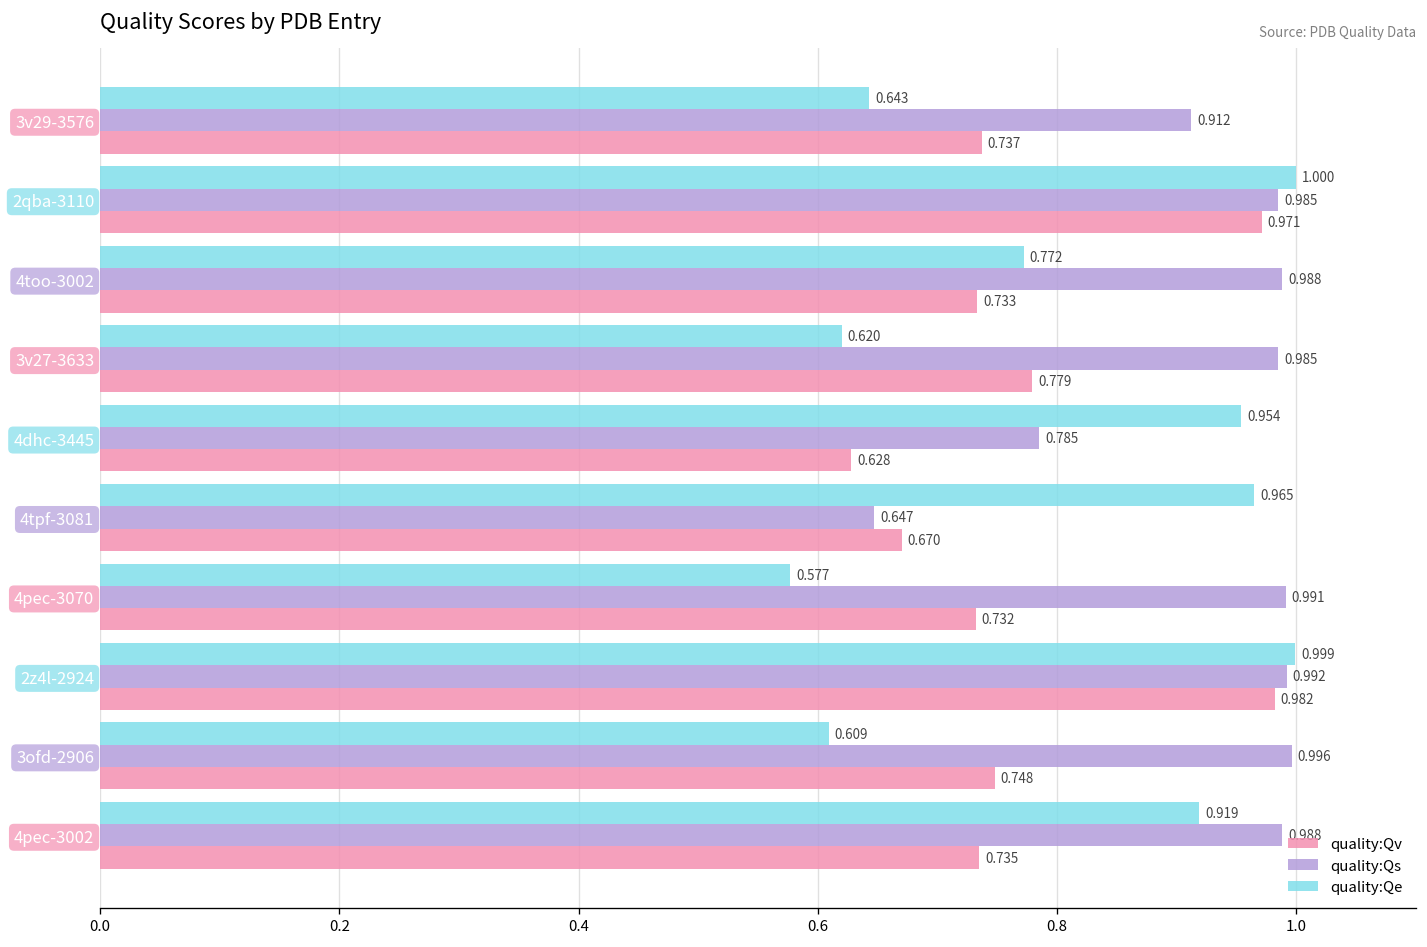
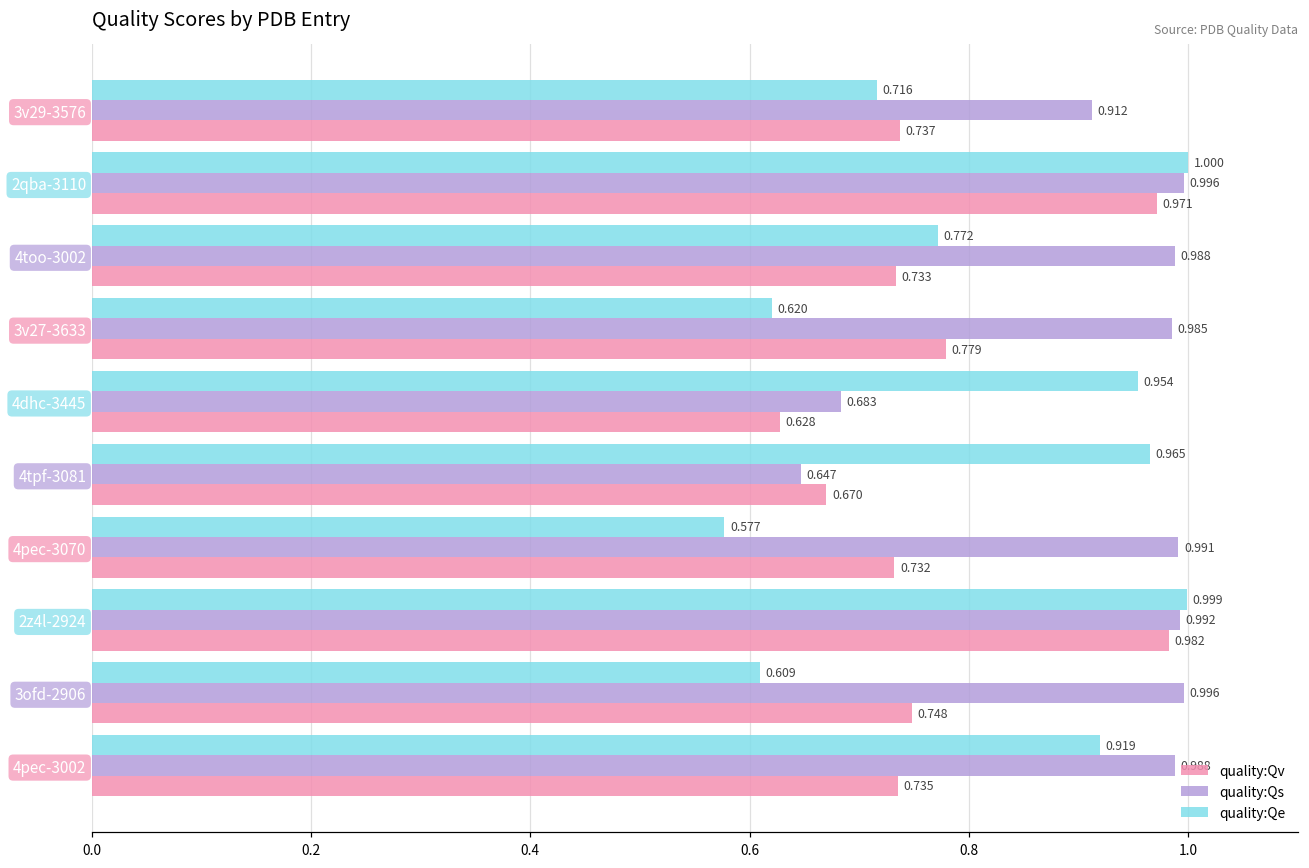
quality:Qe, 3v29-3576: 0.643 -> 0.716
quality:Qs, 2qba-3110: 0.985 -> 0.996
quality:Qs, 4dhc-3445: 0.785 -> 0.683
